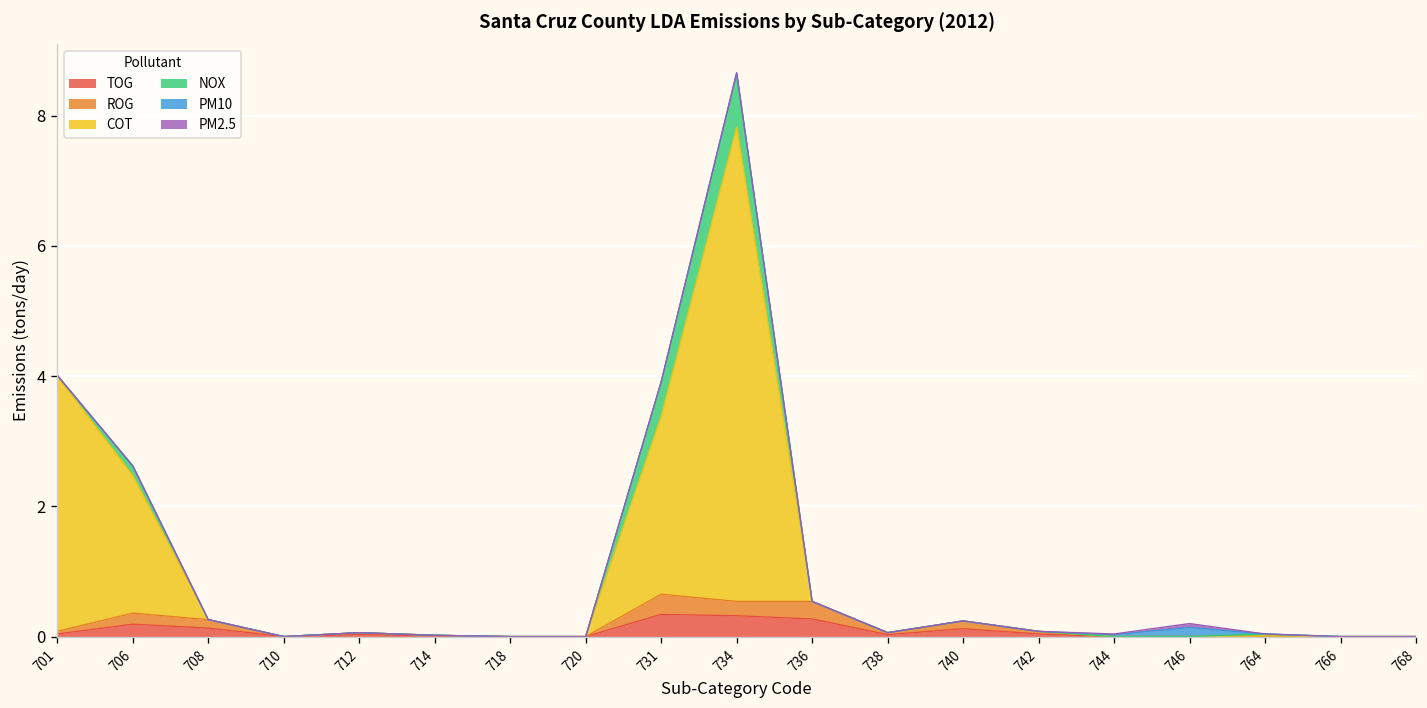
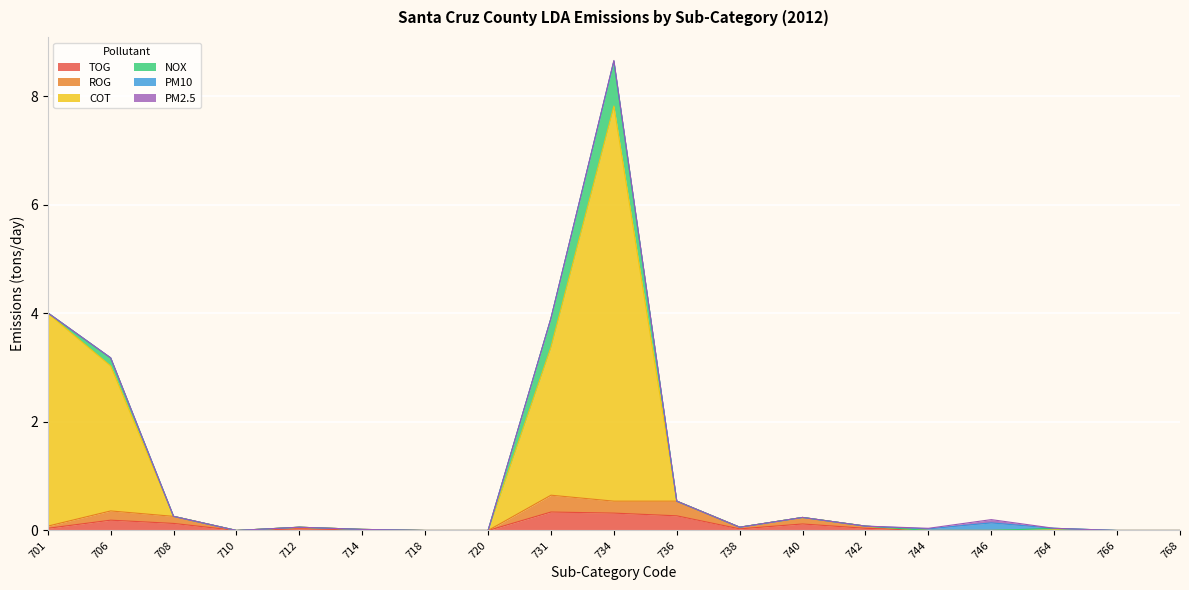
COT, 706: 2.1 -> 2.7
